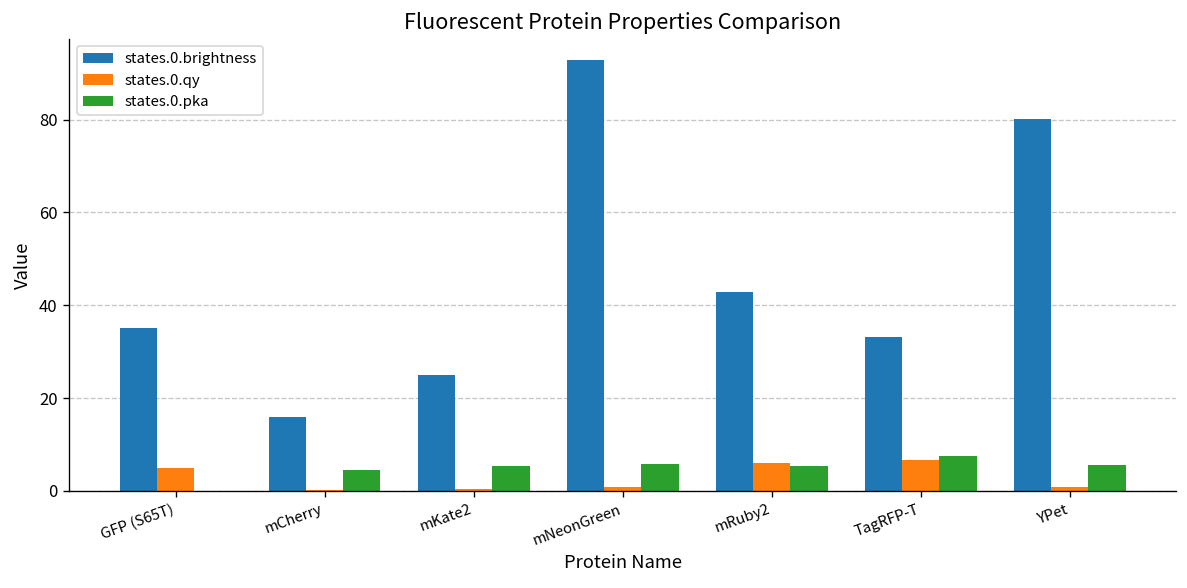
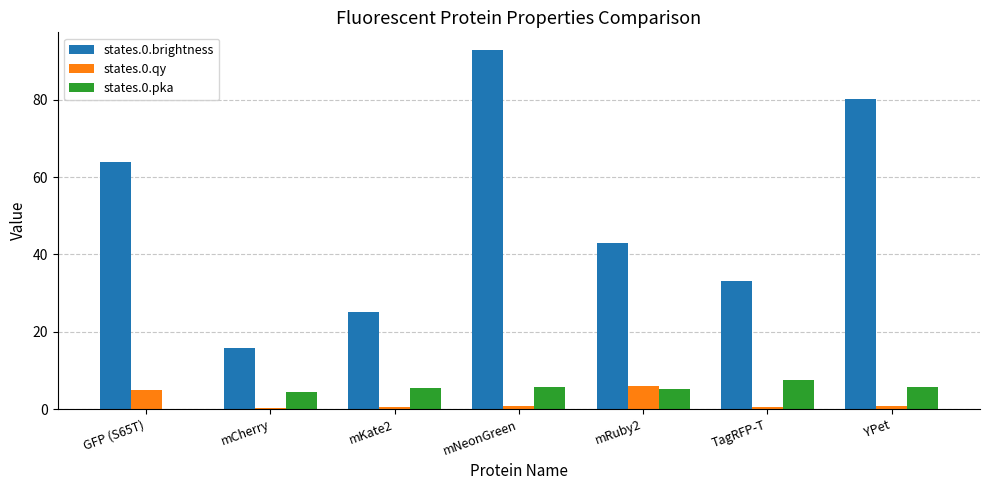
states.0.brightness, GFP (S65T): 35 -> 64
states.0.qy, TagRFP-T: 7 -> 0
